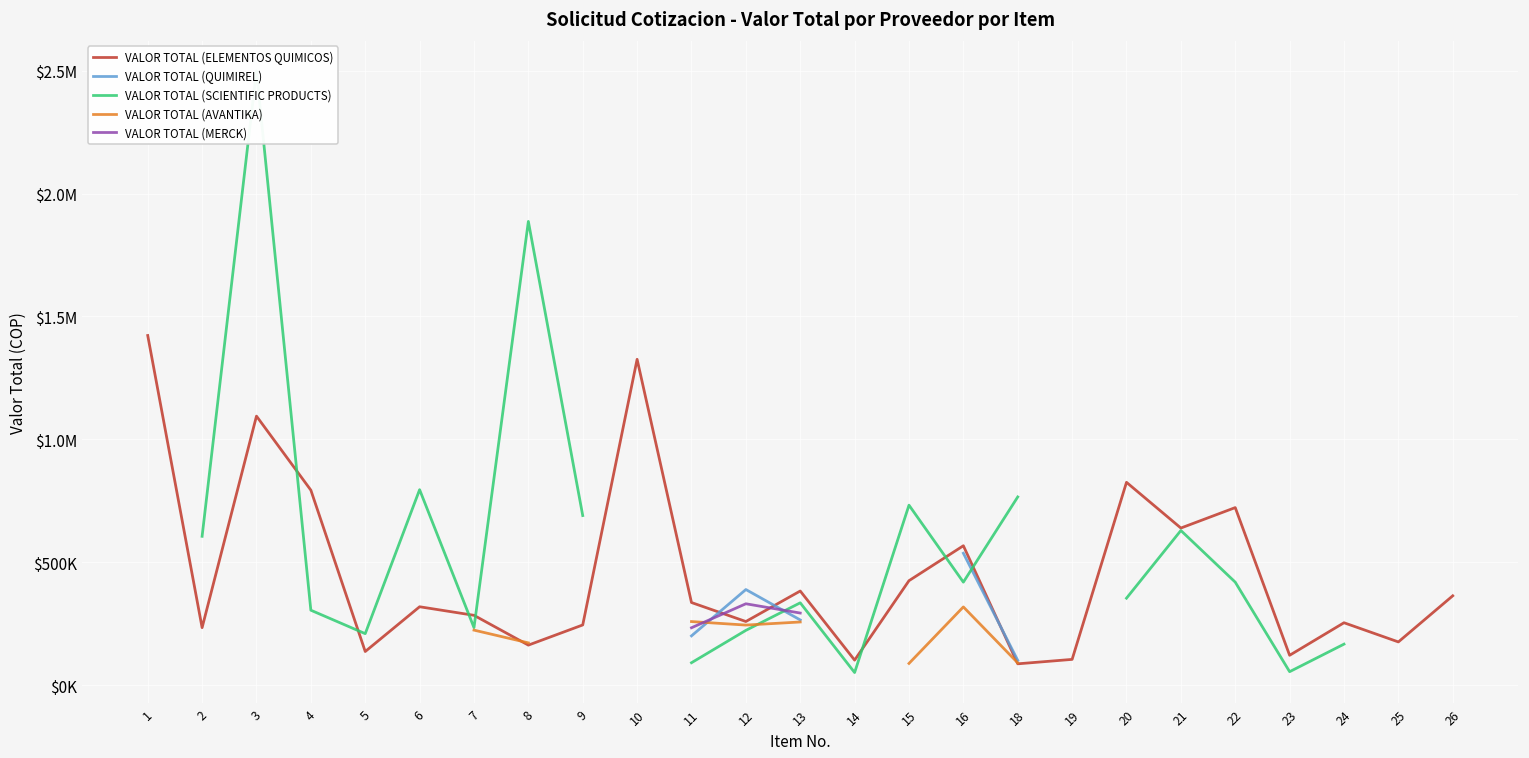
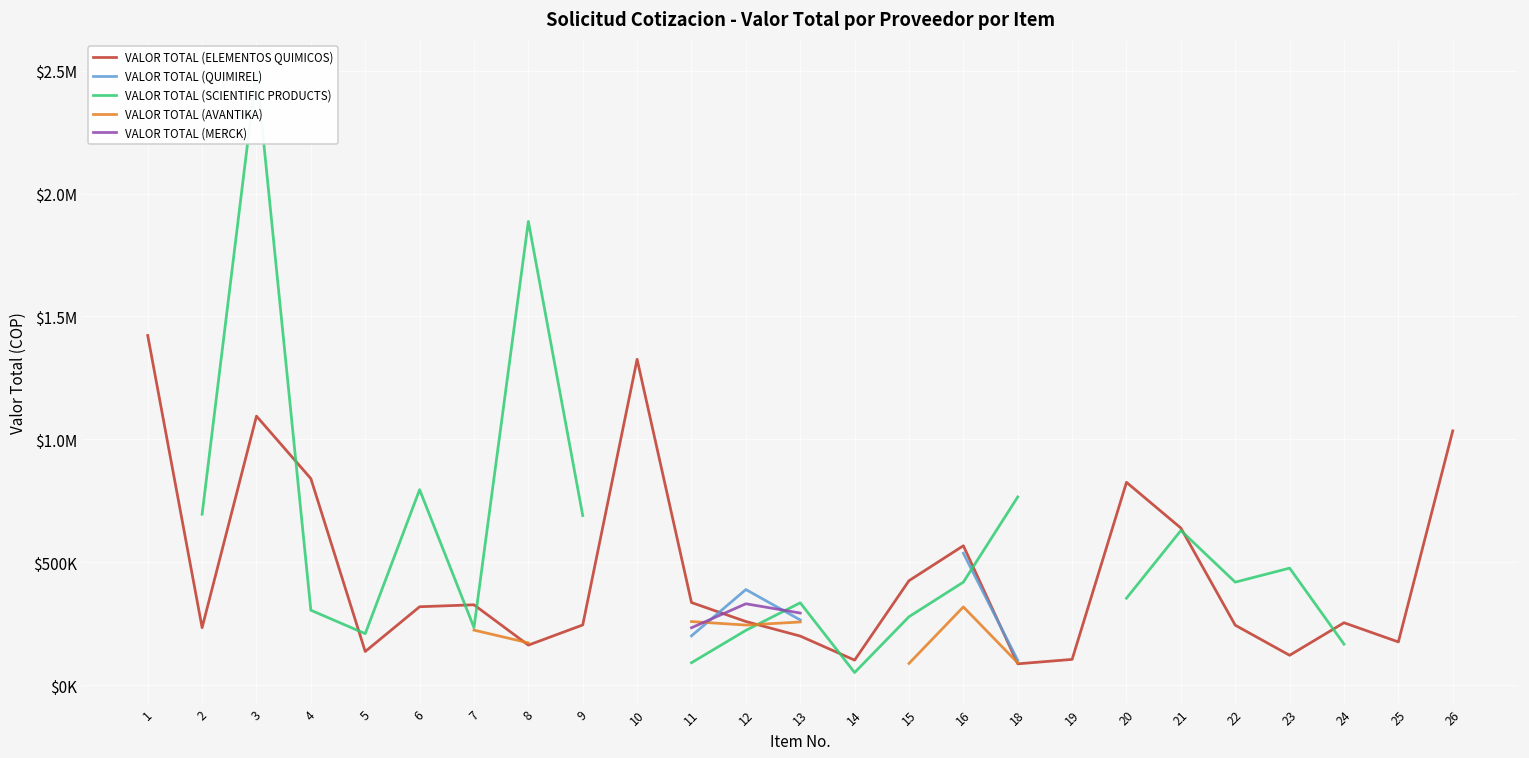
VALOR TOTAL (SCIENTIFIC PRODUCTS), 2: $610000 -> $700000
VALOR TOTAL (ELEMENTOS QUIMICOS), 4: $790000 -> $840000
VALOR TOTAL (ELEMENTOS QUIMICOS), 7: $290000 -> $330000
VALOR TOTAL (ELEMENTOS QUIMICOS), 13: $380000 -> $200000
VALOR TOTAL (SCIENTIFIC PRODUCTS), 15: $730000 -> $280000
VALOR TOTAL (ELEMENTOS QUIMICOS), 22: $720000 -> $250000
VALOR TOTAL (SCIENTIFIC PRODUCTS), 23: $60000 -> $480000
VALOR TOTAL (ELEMENTOS QUIMICOS), 26: $360000 -> $1040000
